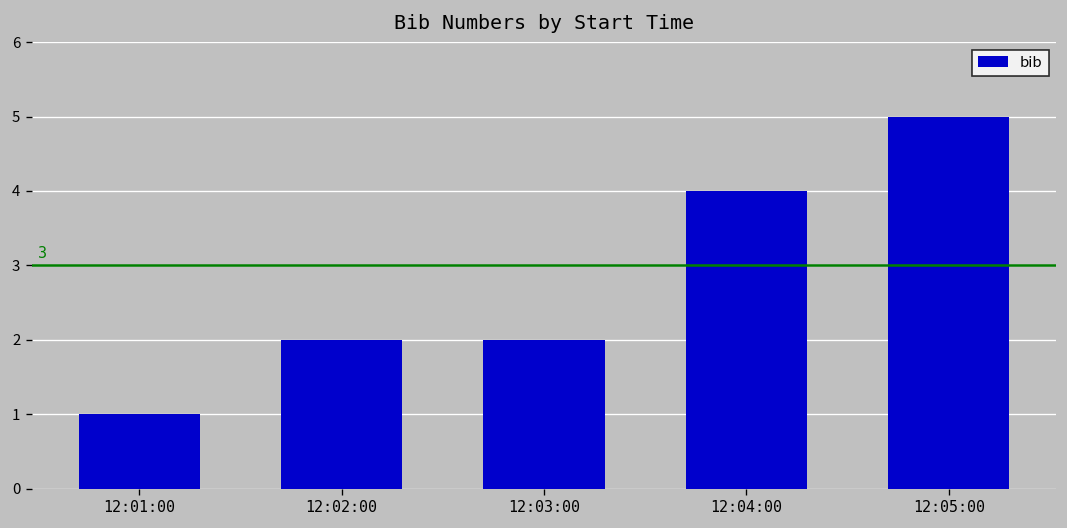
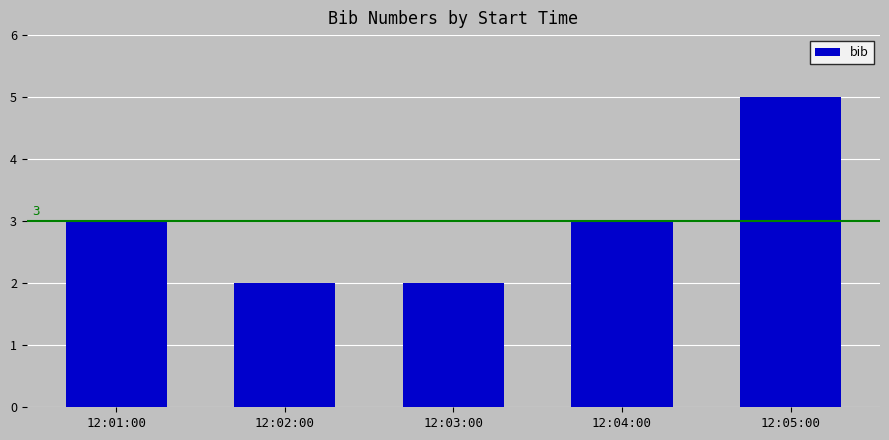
12:01:00: 1 -> 3
12:04:00: 4 -> 3
